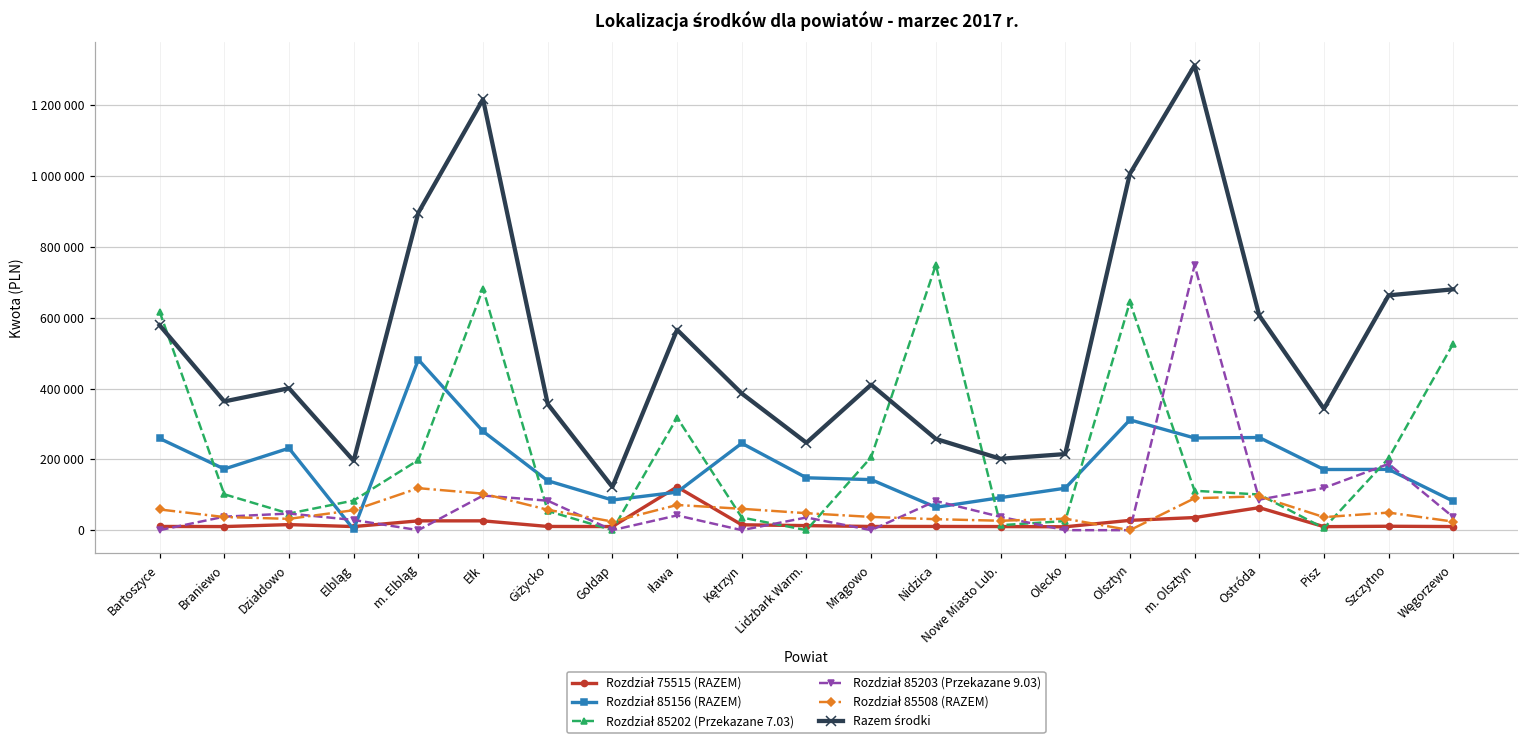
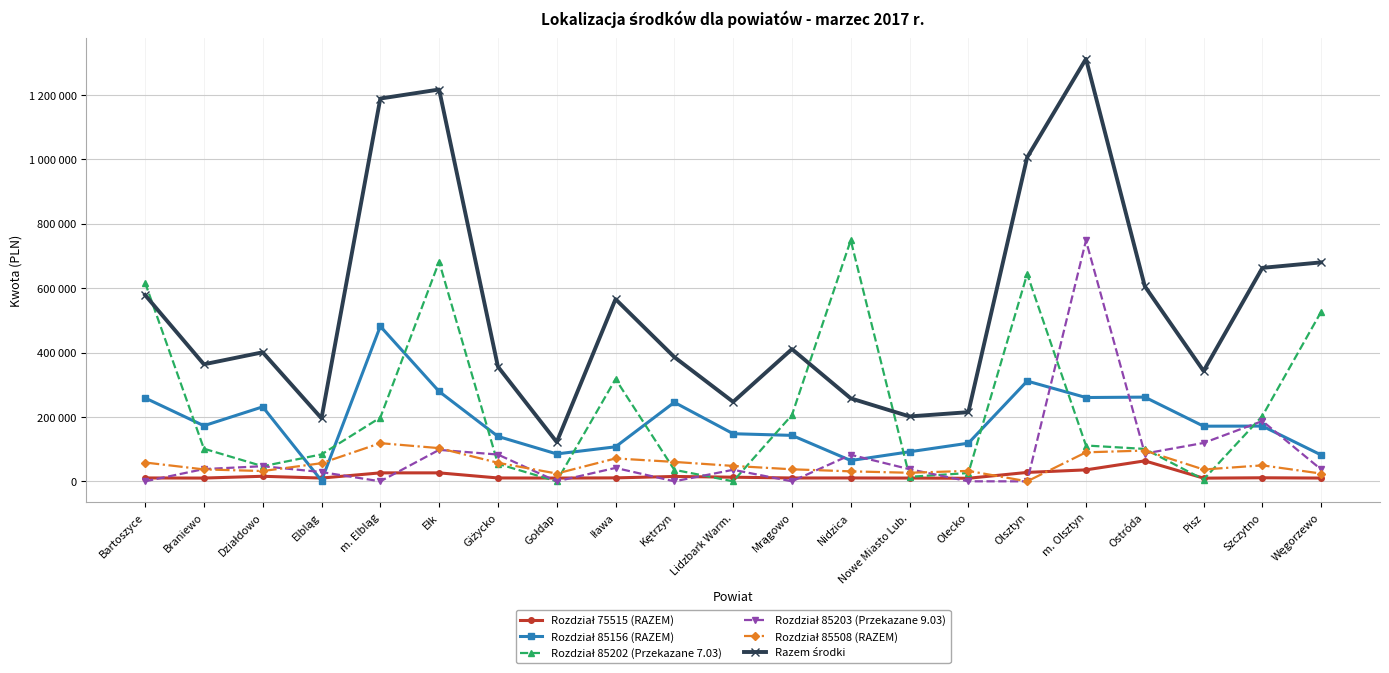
Razem środki, m. Elbląg: 900000 -> 1190000
Rozdział 75515 (RAZEM), Iława: 120000 -> 10000
